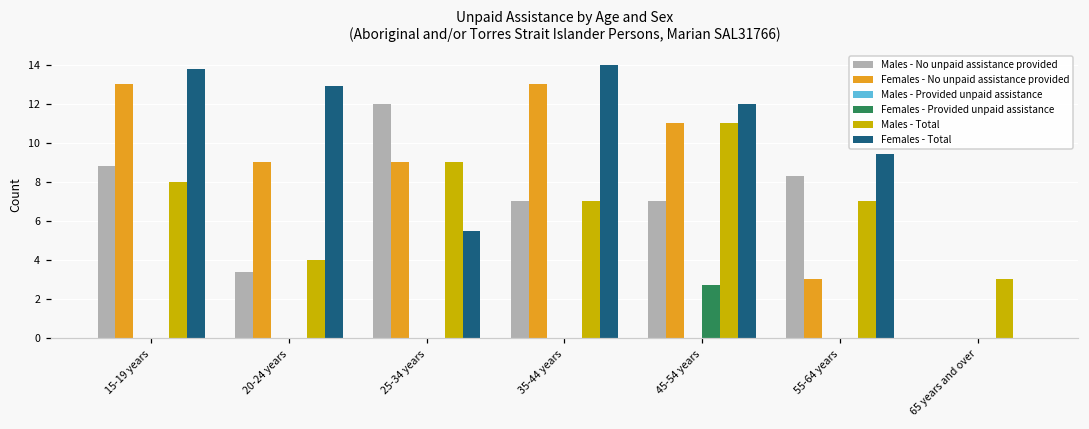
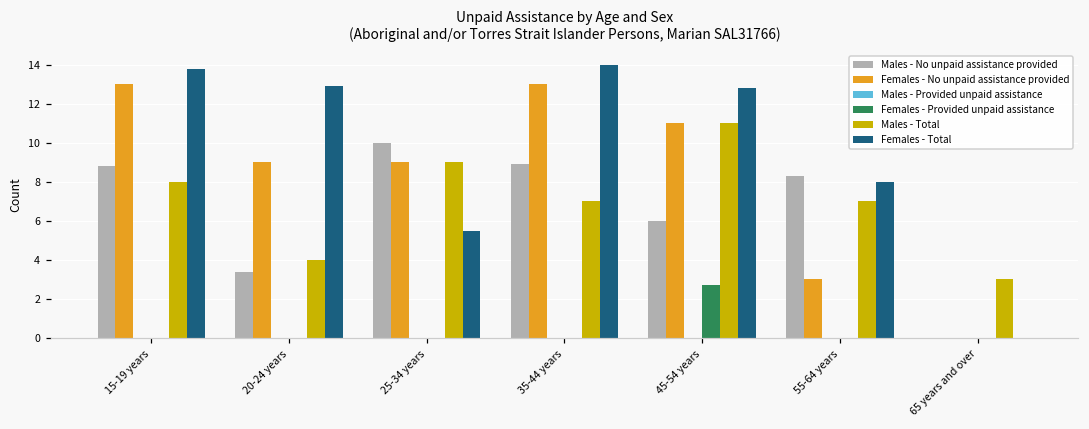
Males - No unpaid assistance provided, 25-34 years: 12 -> 10
Males - No unpaid assistance provided, 35-44 years: 7.0 -> 8.9
Males - No unpaid assistance provided, 45-54 years: 7 -> 6
Females - Total, 45-54 years: 12.0 -> 12.8
Females - Total, 55-64 years: 9.4 -> 8.0
